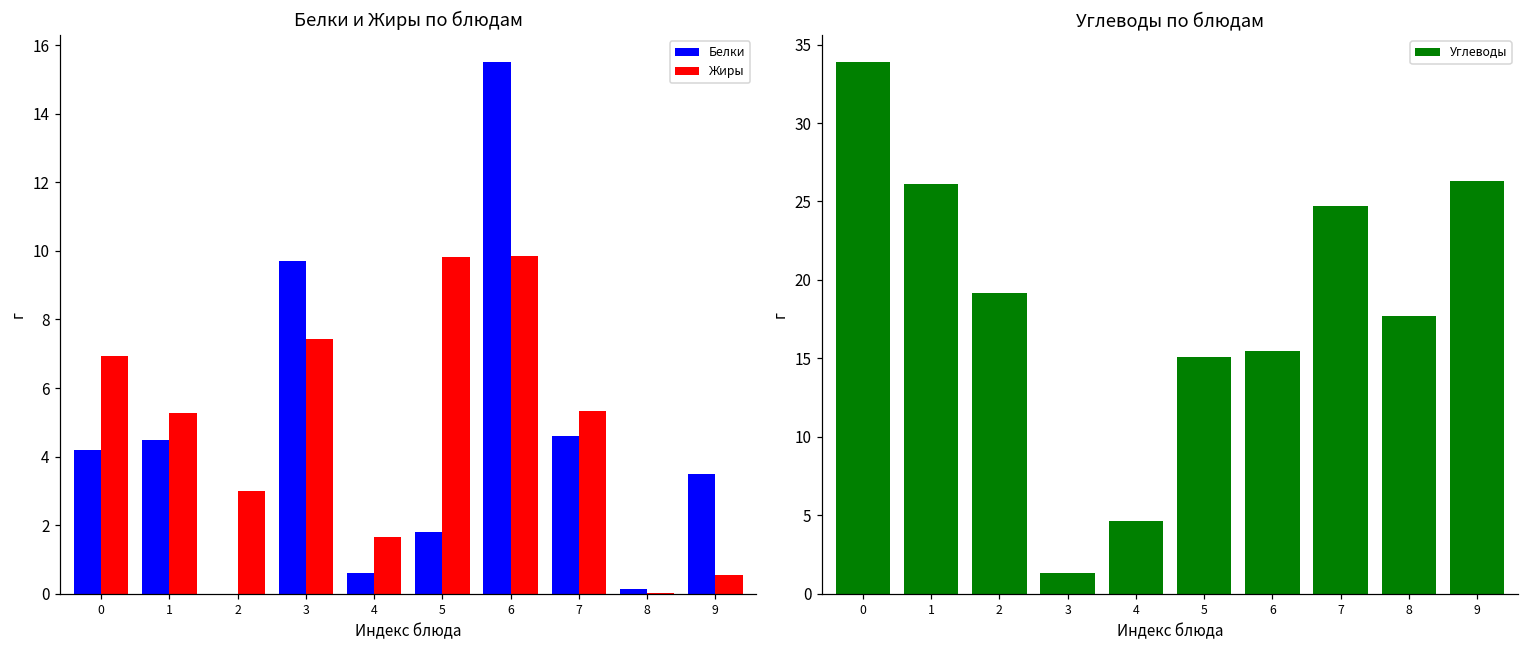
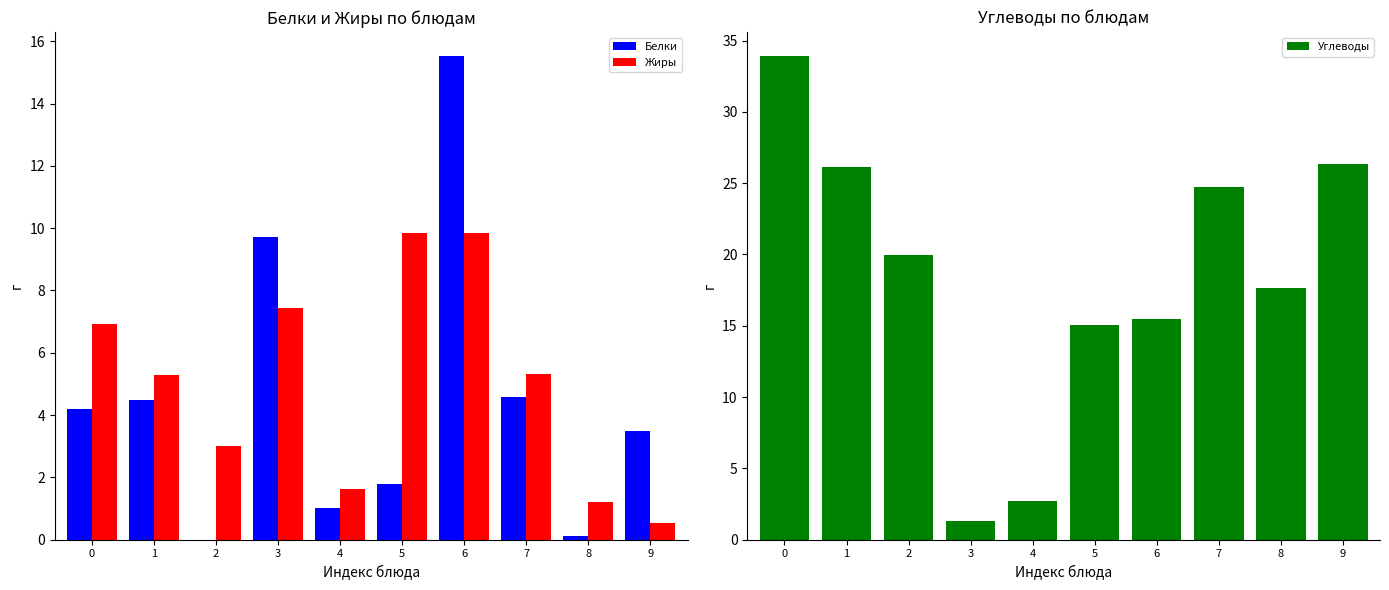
Белки и Жиры по блюдам, Белки, 4: 0.6 -> 1.0
Белки и Жиры по блюдам, Жиры, 8: 0.0 -> 1.2
Углеводы по блюдам, 2: 19.1 -> 20.0
Углеводы по блюдам, 4: 4.6 -> 2.7
